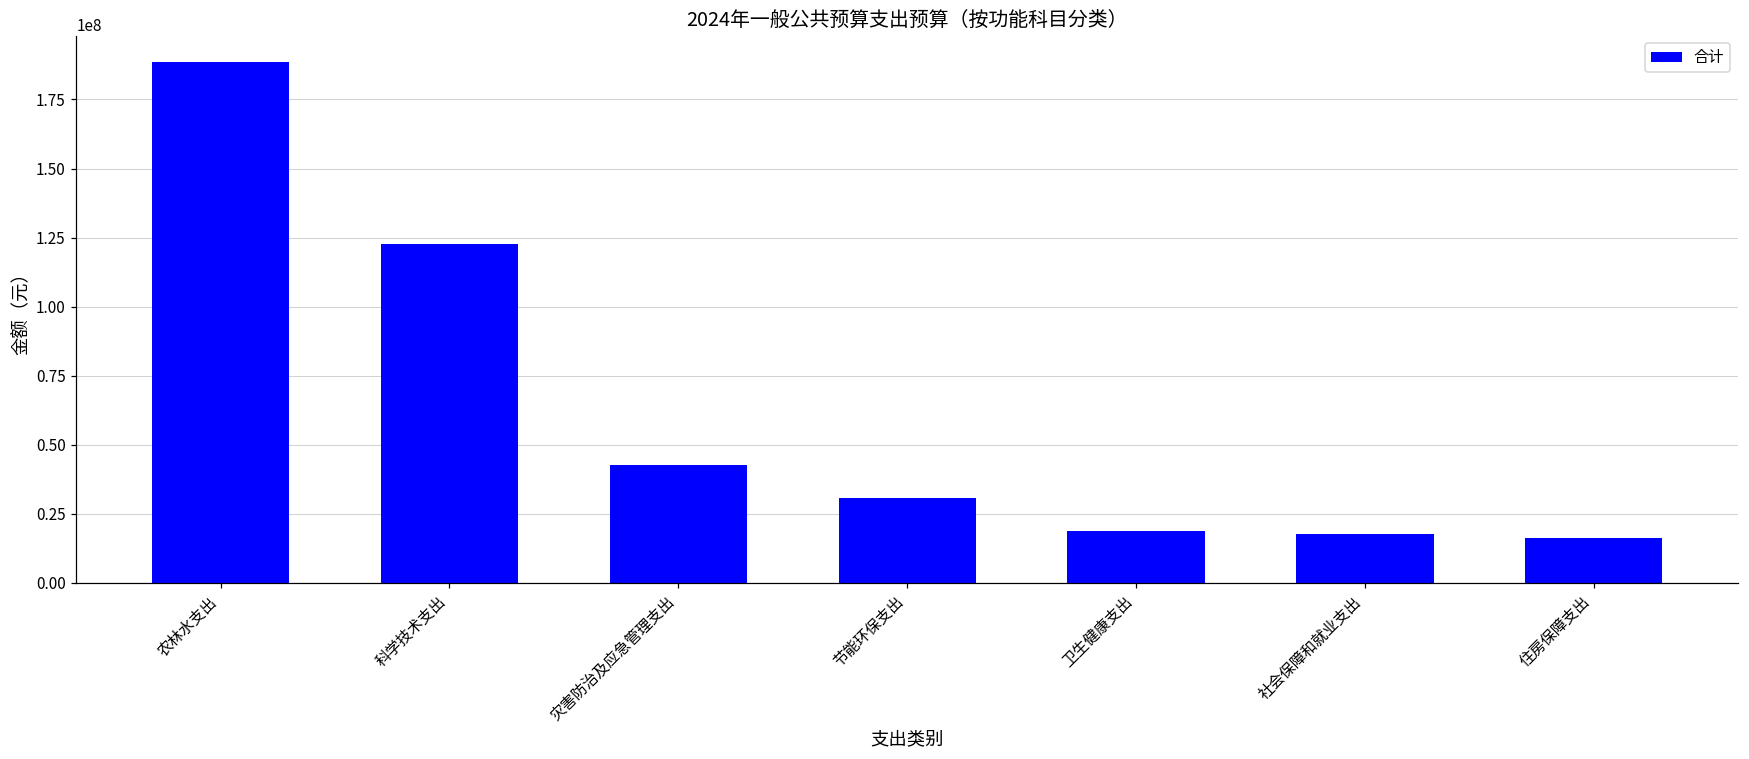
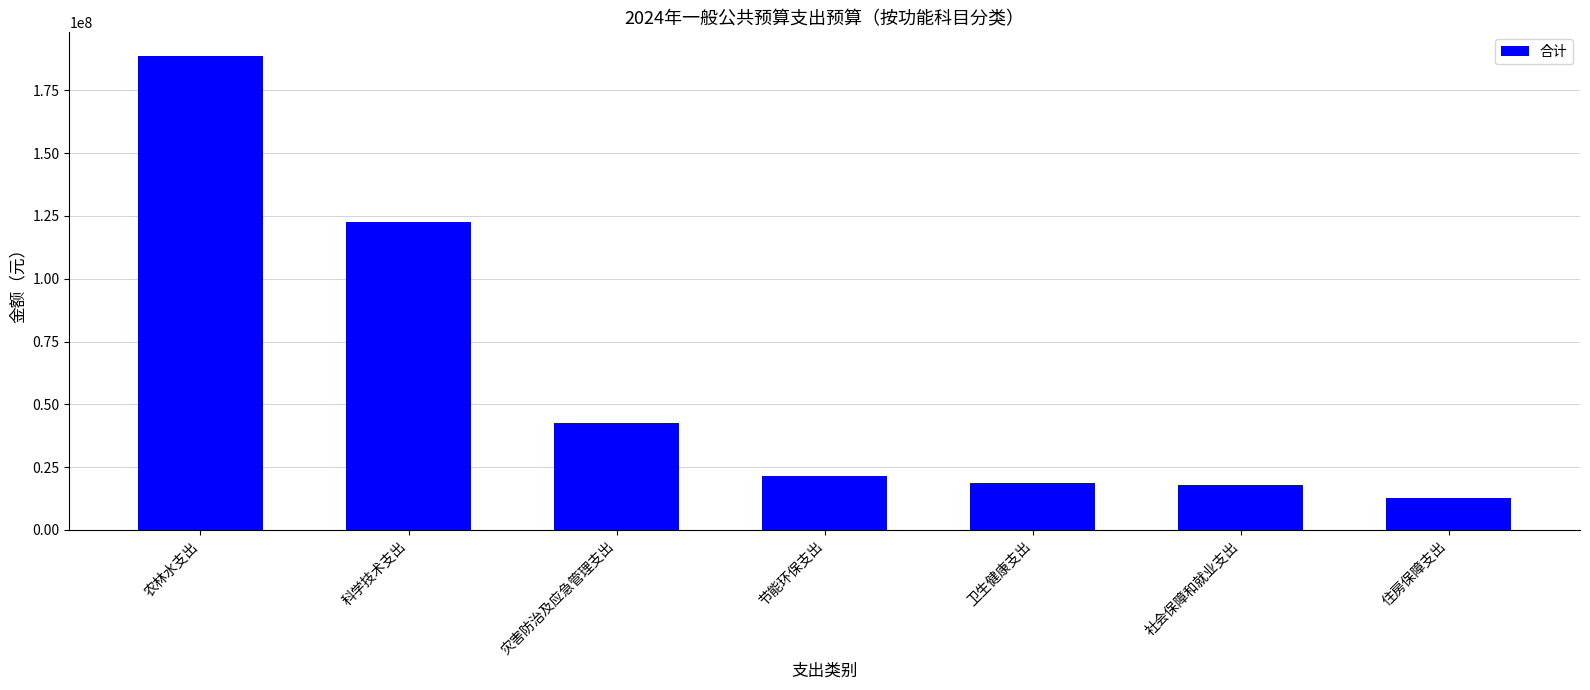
节能环保支出: 31000000 -> 21000000
住房保障支出: 16000000 -> 13000000
